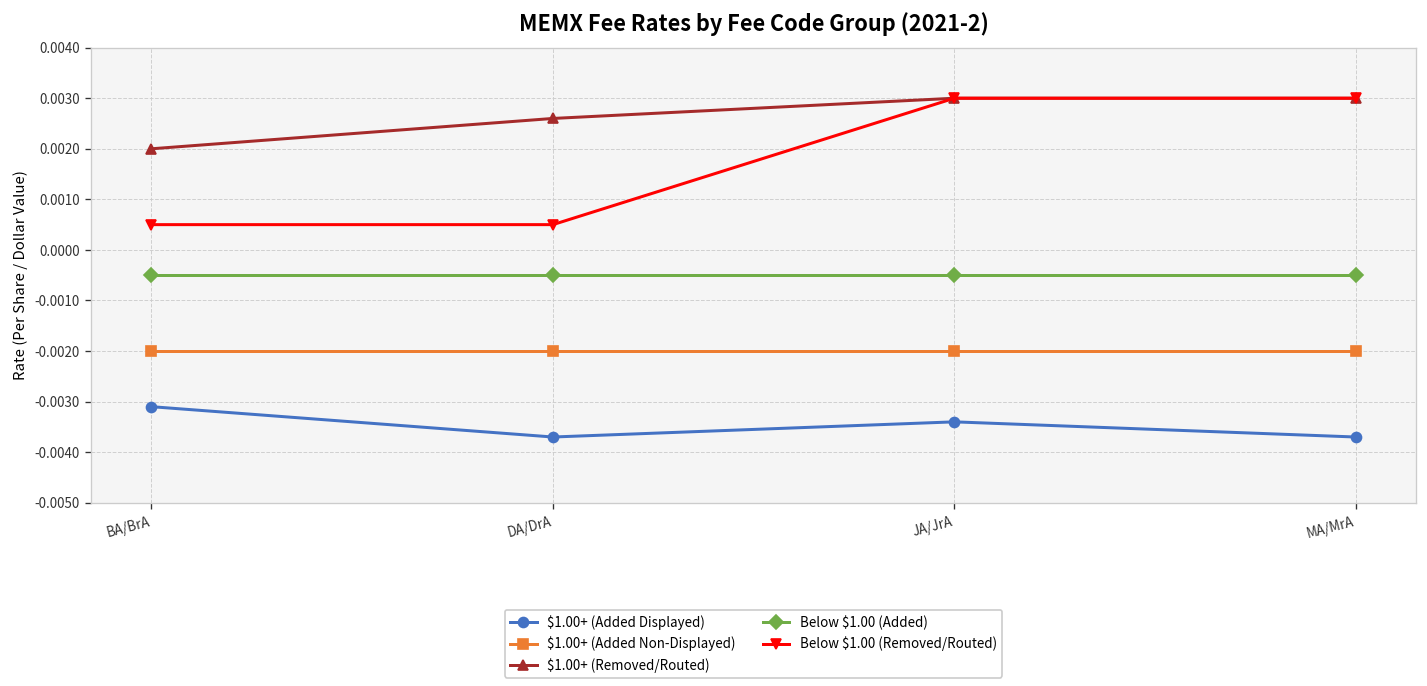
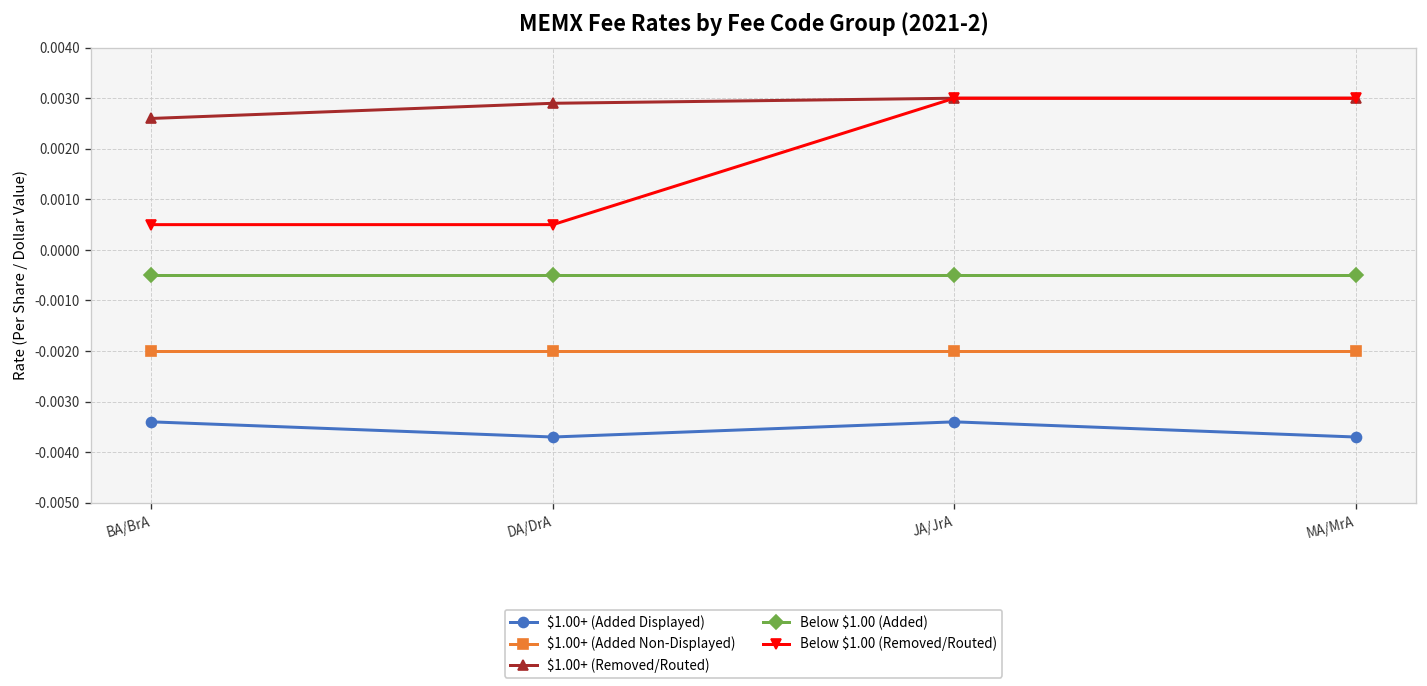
$1.00+ (Added Displayed), BA/BrA: -0.0031 -> -0.0034
$1.00+ (Removed/Routed), BA/BrA: 0.0020 -> 0.0026
$1.00+ (Removed/Routed), DA/DrA: 0.0026 -> 0.0029
